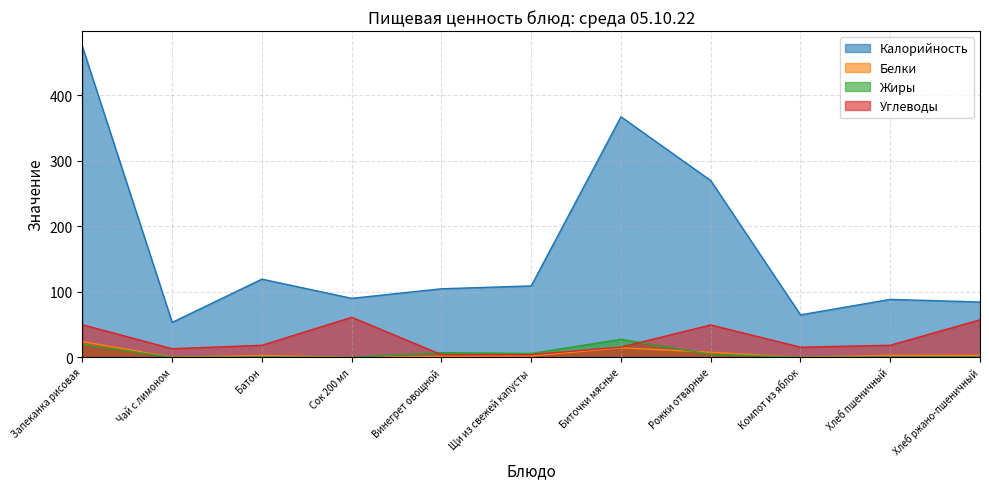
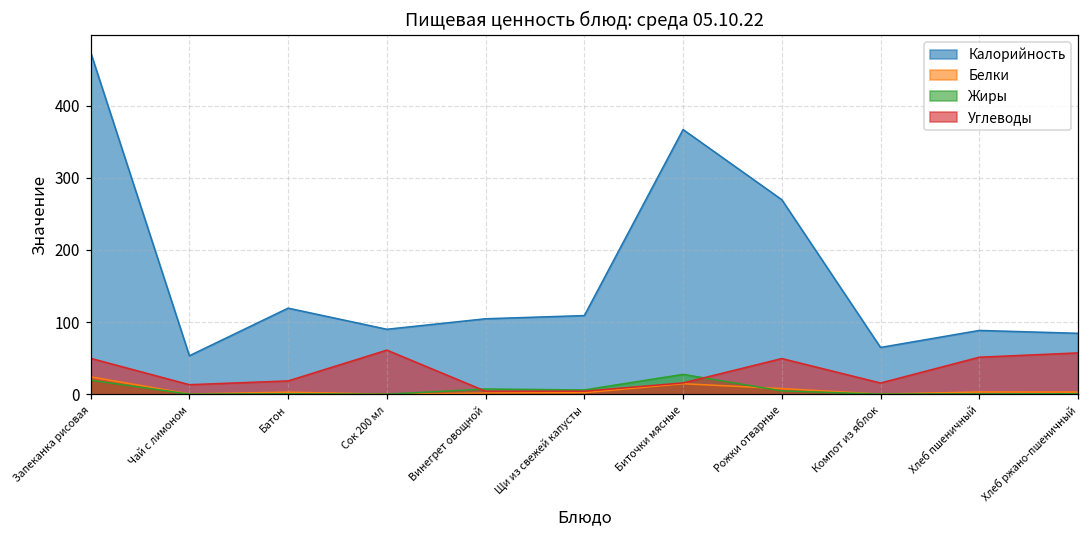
Углеводы, Хлеб пшеничный: 20 -> 50
